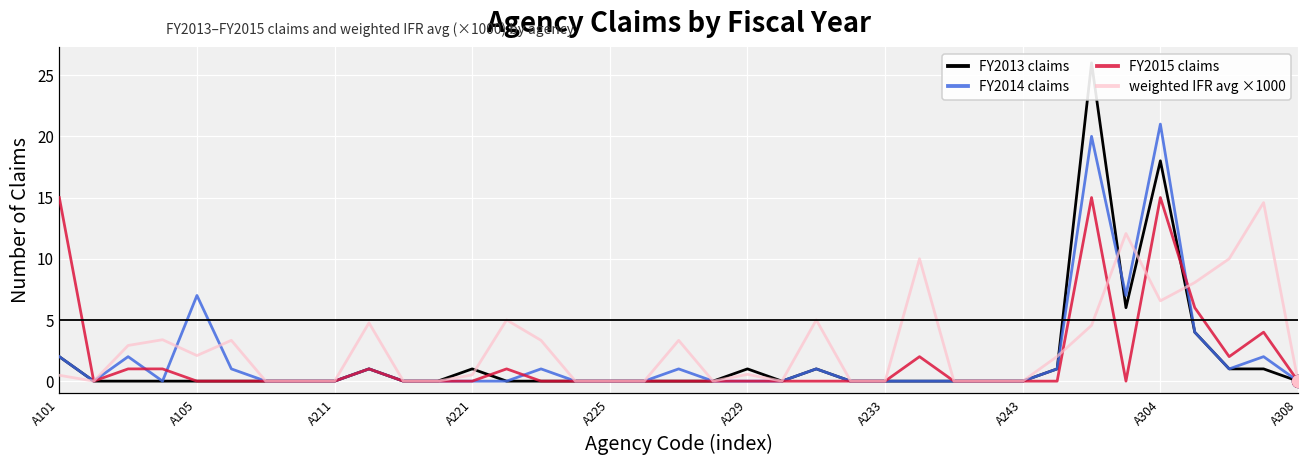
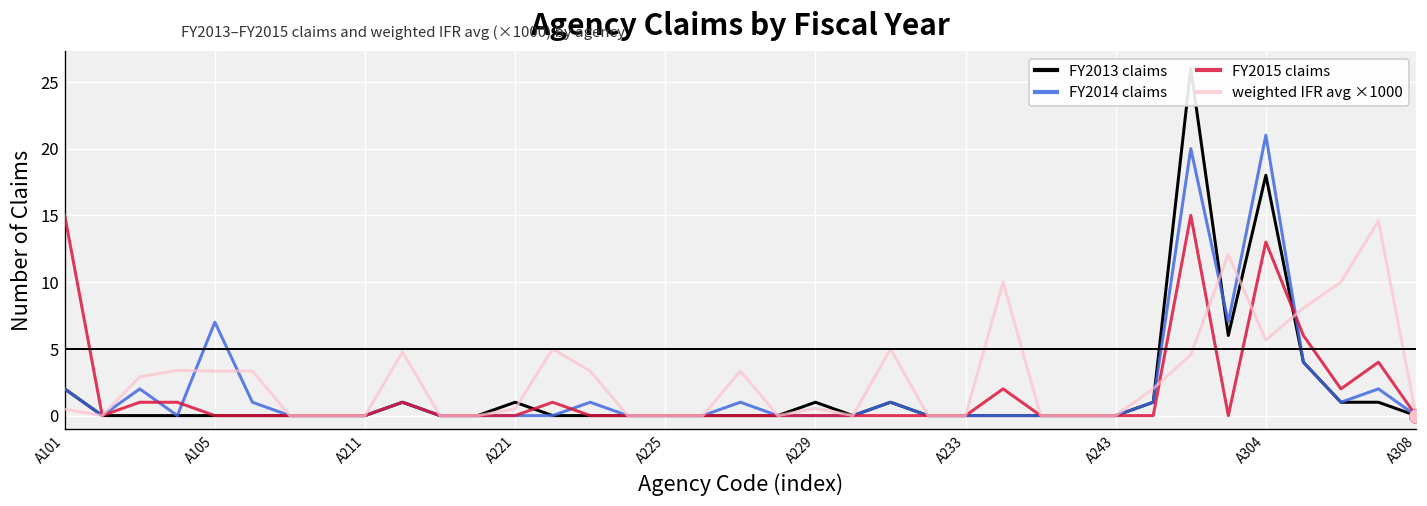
weighted IFR avg ×1000, A105: 2.1 -> 3.3
FY2015 claims, A304: 15 -> 13
weighted IFR avg ×1000, A304: 6.6 -> 5.7
